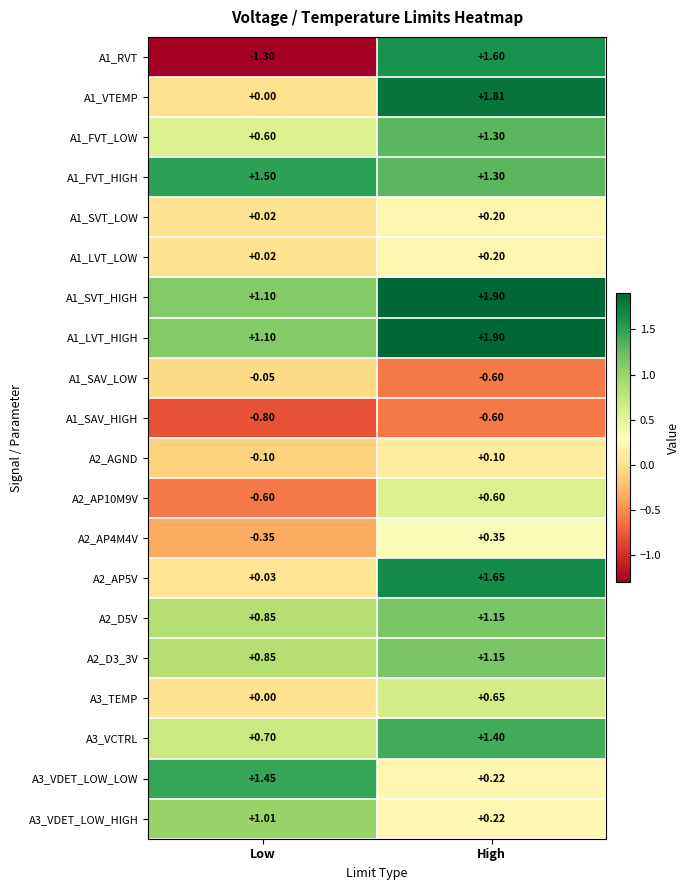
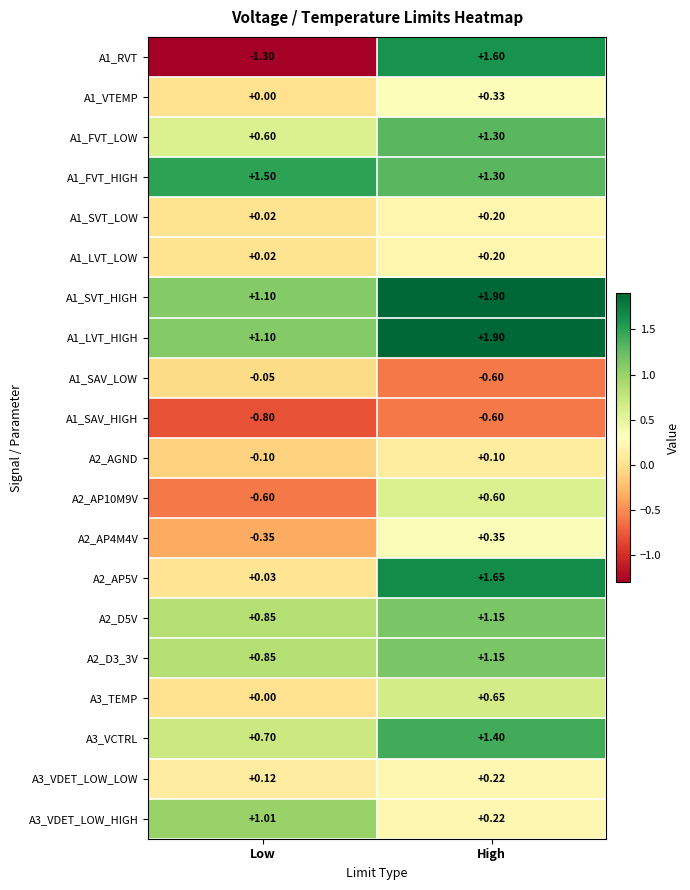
A1_VTEMP, High: +1.81 -> +0.33
A3_VDET_LOW_LOW, Low: +1.45 -> +0.12
